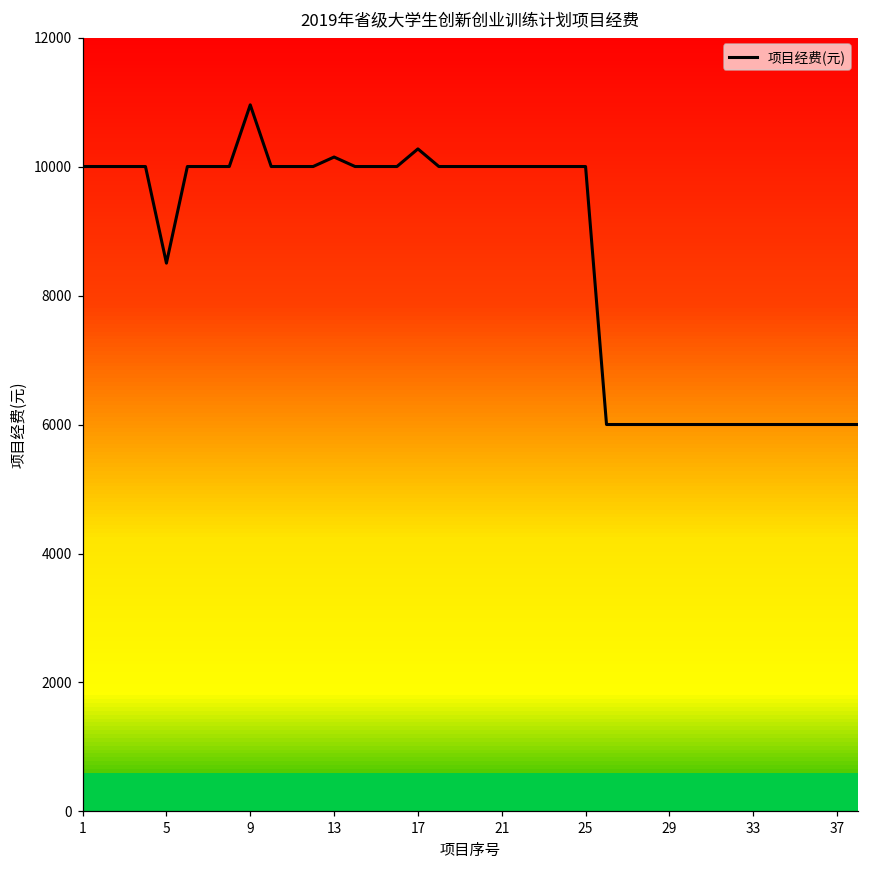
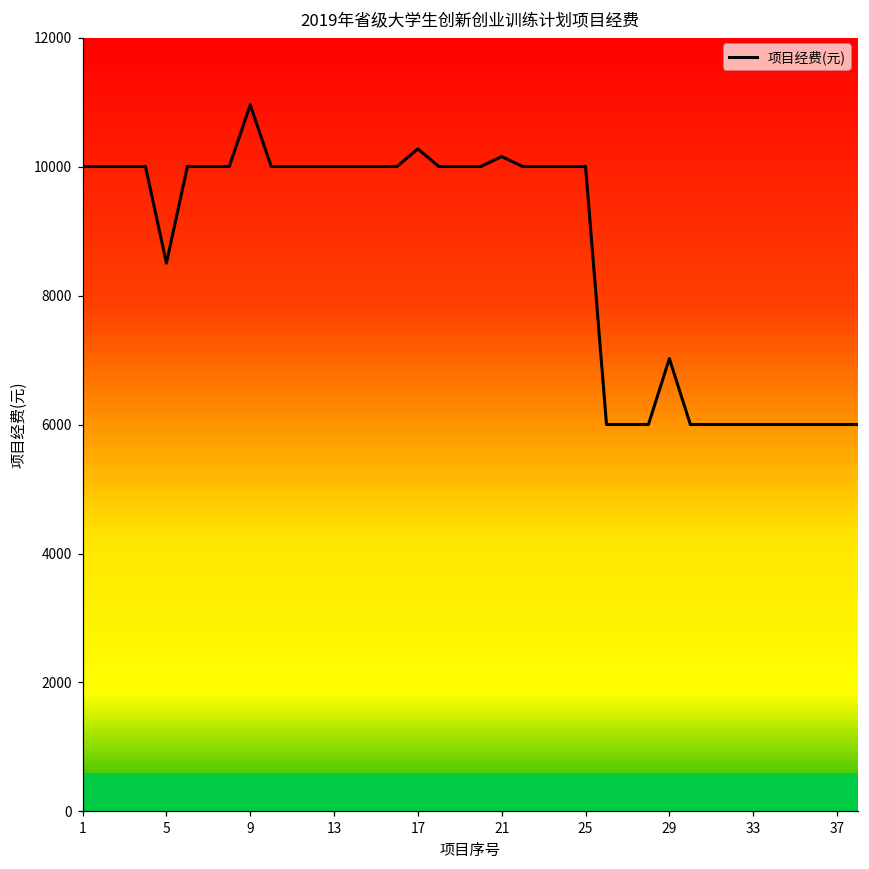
项目经费(元), 13: 10100 -> 10000
项目经费(元), 21: 10000 -> 10200
项目经费(元), 29: 6000 -> 7000
